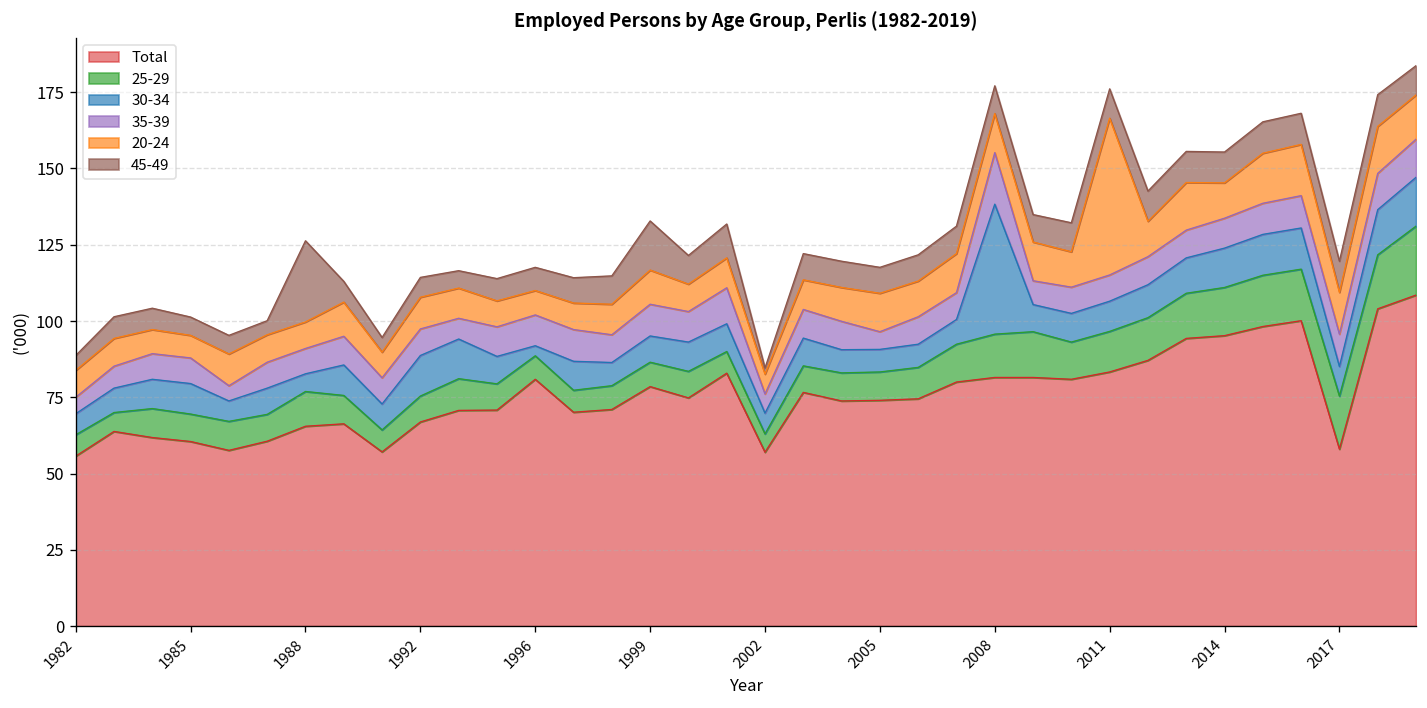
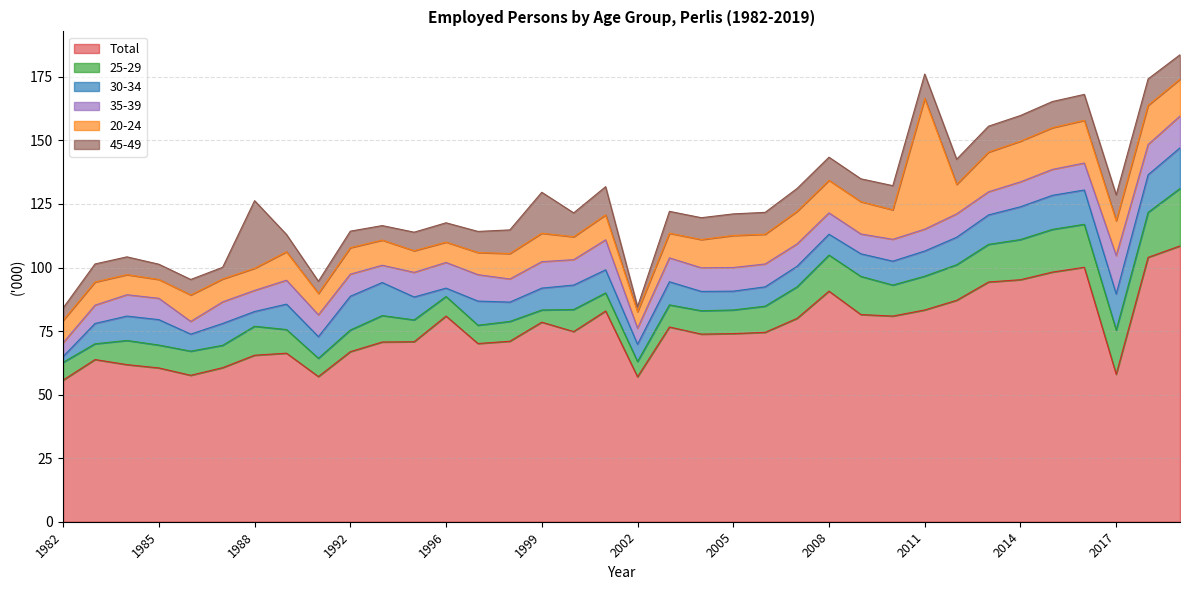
30-34, 1982: 7 -> 2
25-29, 1999: 8 -> 5
35-39, 2005: 6 -> 9
Total, 2008: 82 -> 91
30-34, 2008: 43 -> 8
35-39, 2008: 17 -> 8
20-24, 2014: 12 -> 16
30-34, 2017: 10 -> 14
35-39, 2017: 11 -> 15
